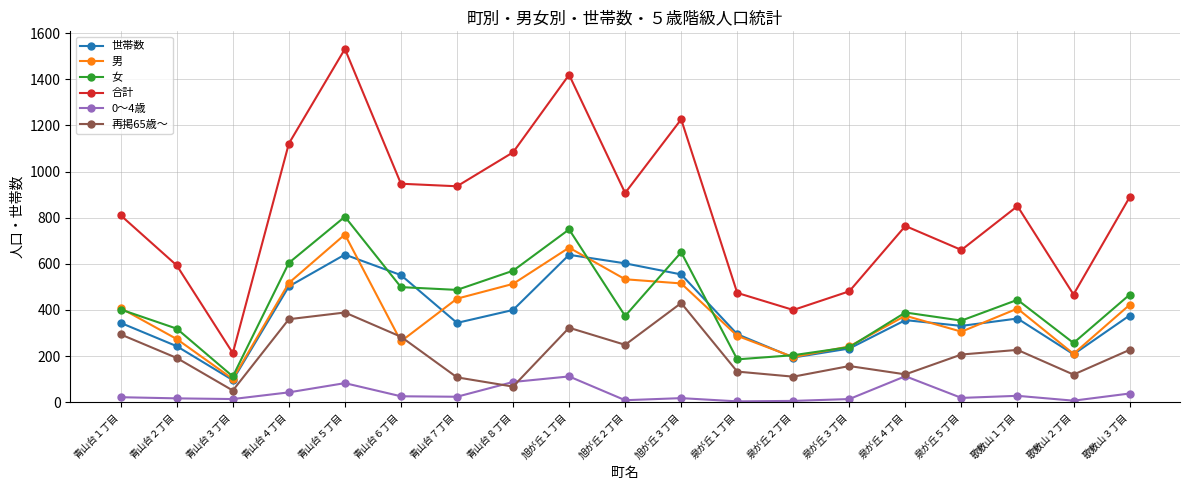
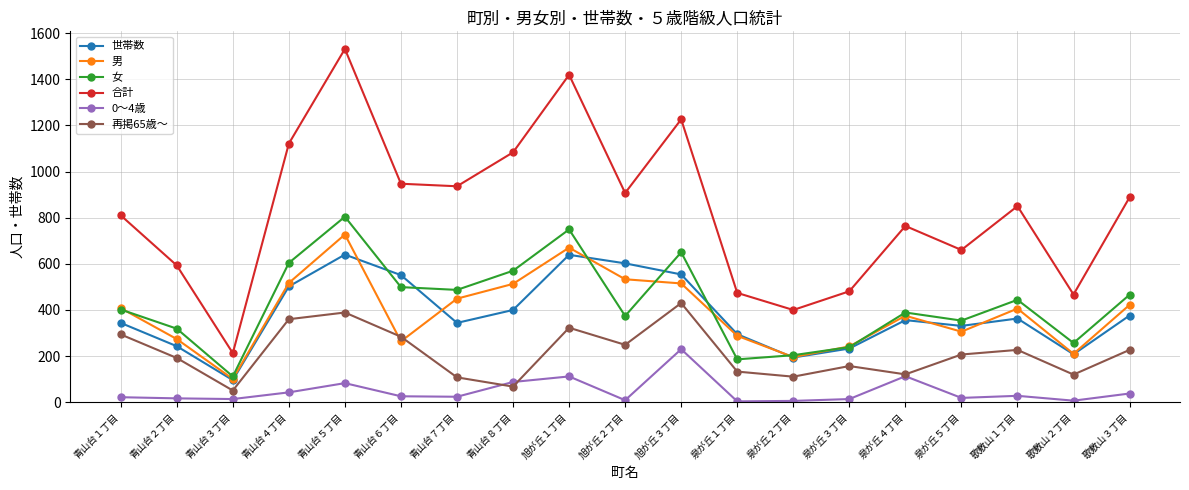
0～4歳, 旭が丘３丁目: 20 -> 230
